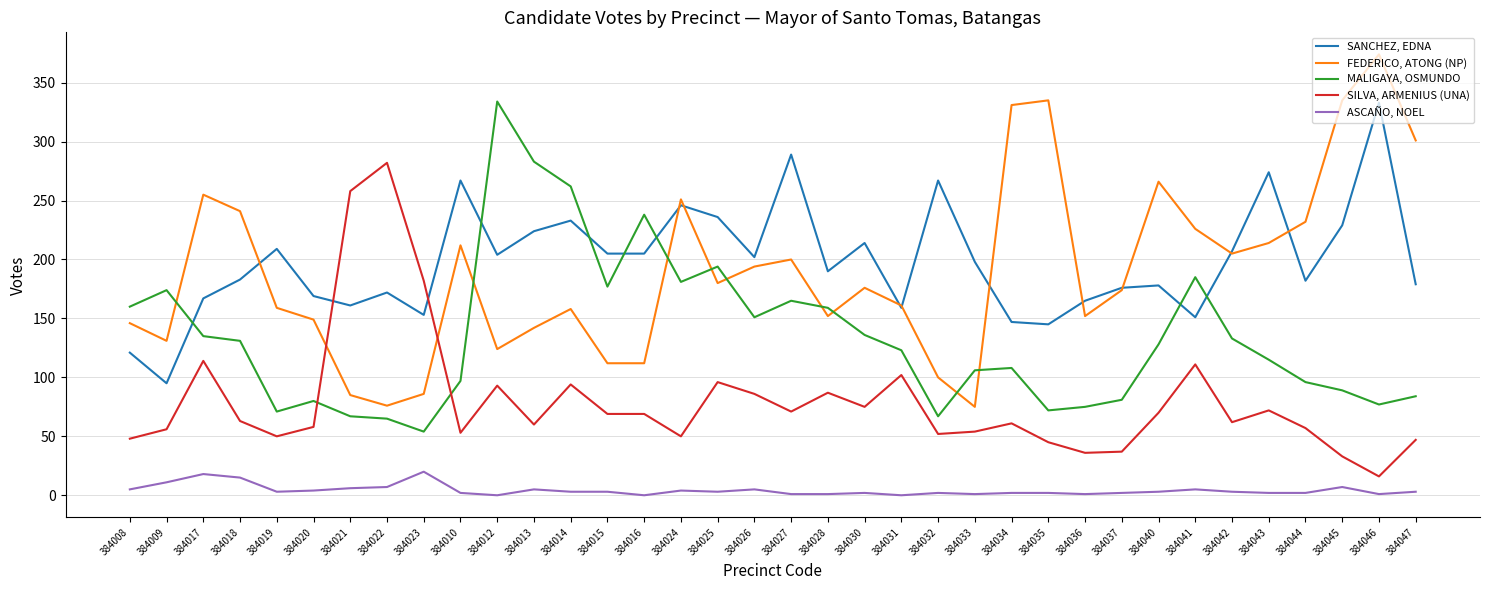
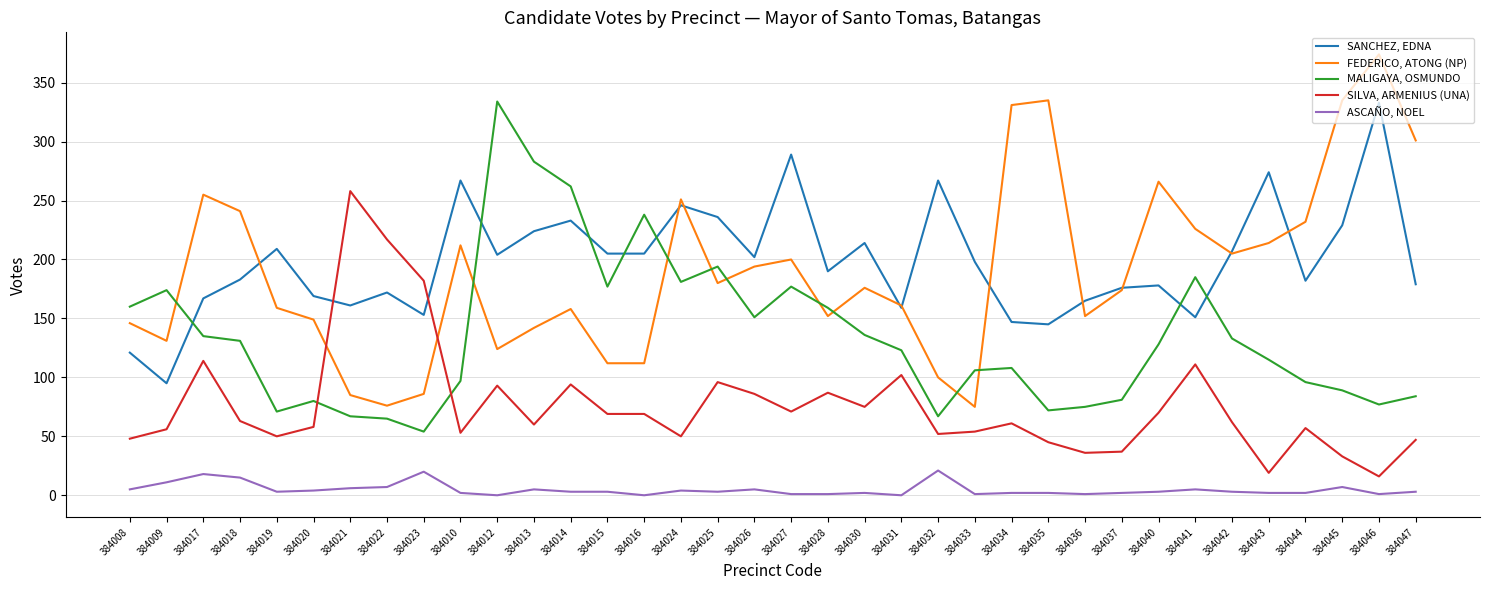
SILVA, ARMENIUS (UNA), 384022: 282 -> 217
MALIGAYA, OSMUNDO, 384027: 165 -> 177
ASCAÑO, NOEL, 384032: 2 -> 21
SILVA, ARMENIUS (UNA), 384043: 72 -> 19
